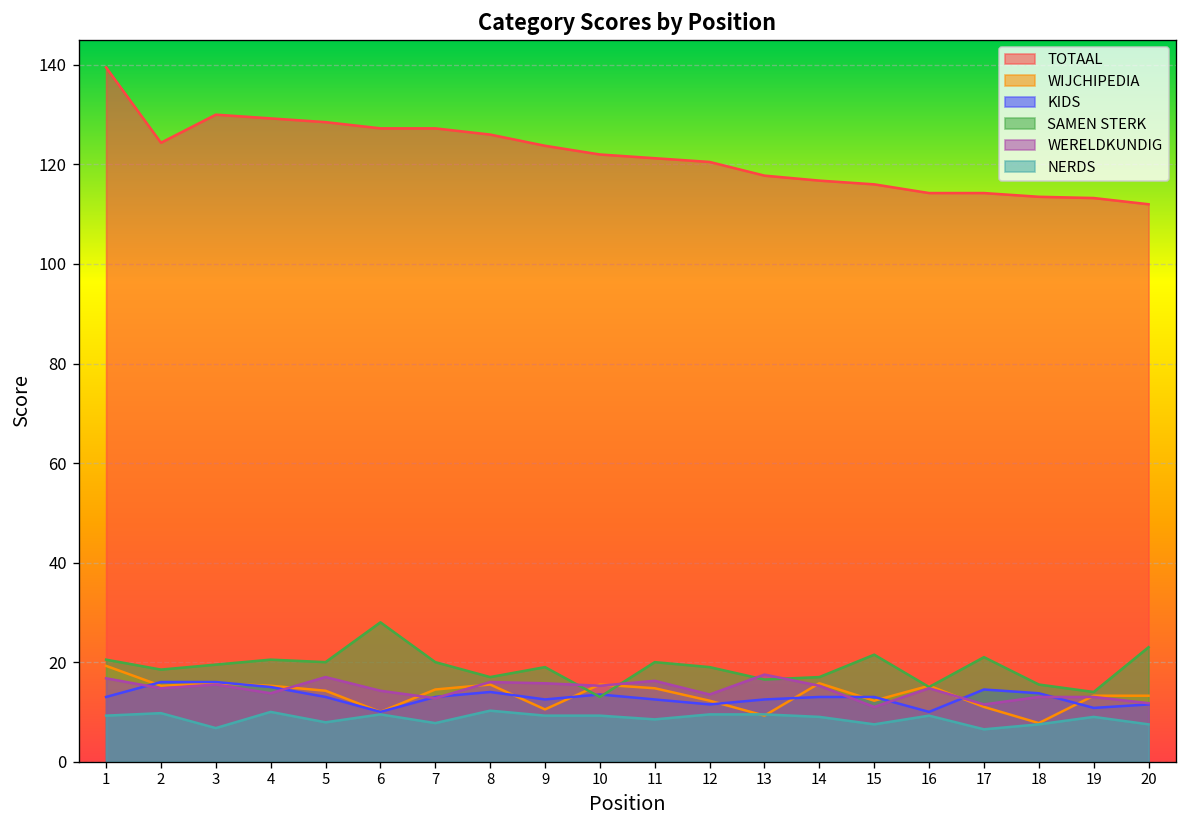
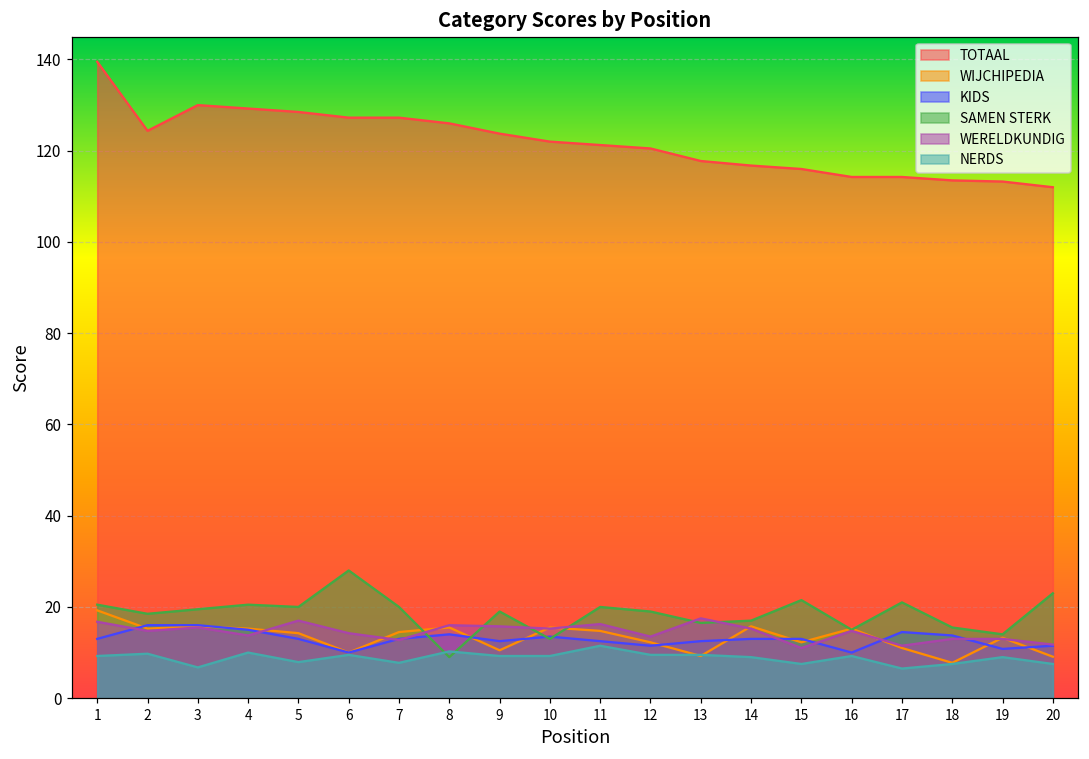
SAMEN STERK, 8: 17 -> 9
NERDS, 11: 9 -> 12
WIJCHIPEDIA, 20: 13 -> 9
